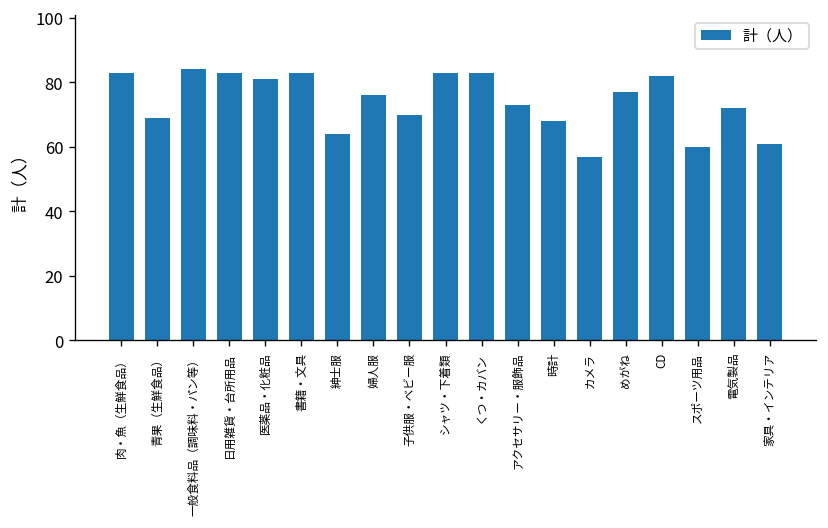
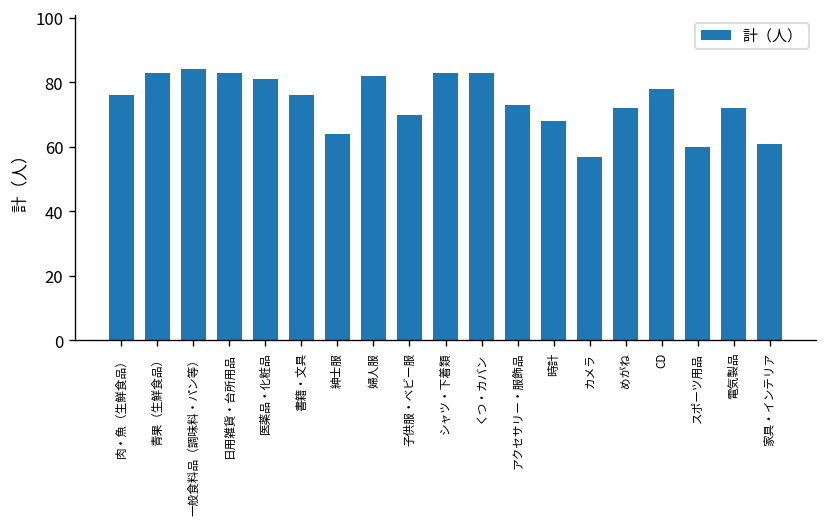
肉・魚（生鮮食品）: 83 -> 76
青果（生鮮食品）: 69 -> 83
書籍・文具: 83 -> 76
婦人服: 76 -> 82
めがね: 77 -> 72
CD: 82 -> 78
